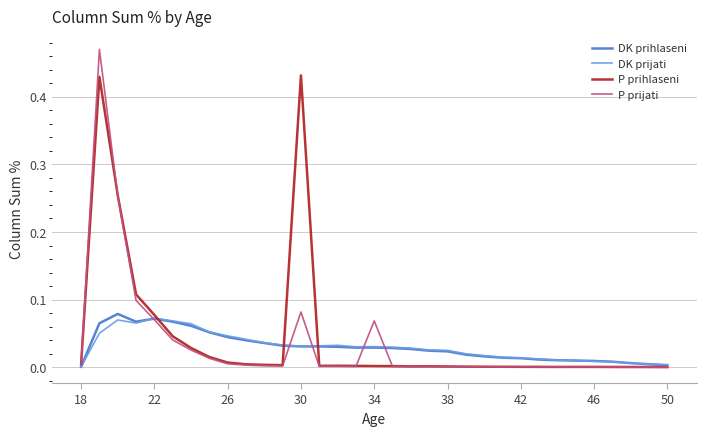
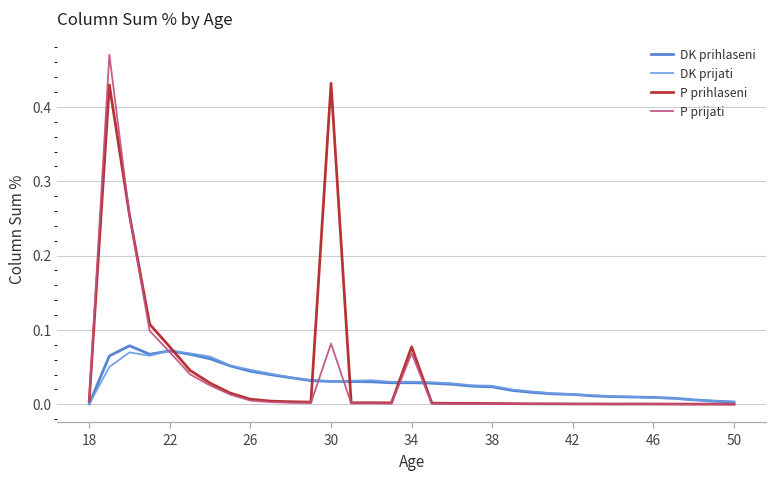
P prihlaseni, 34: 0.00 -> 0.08
